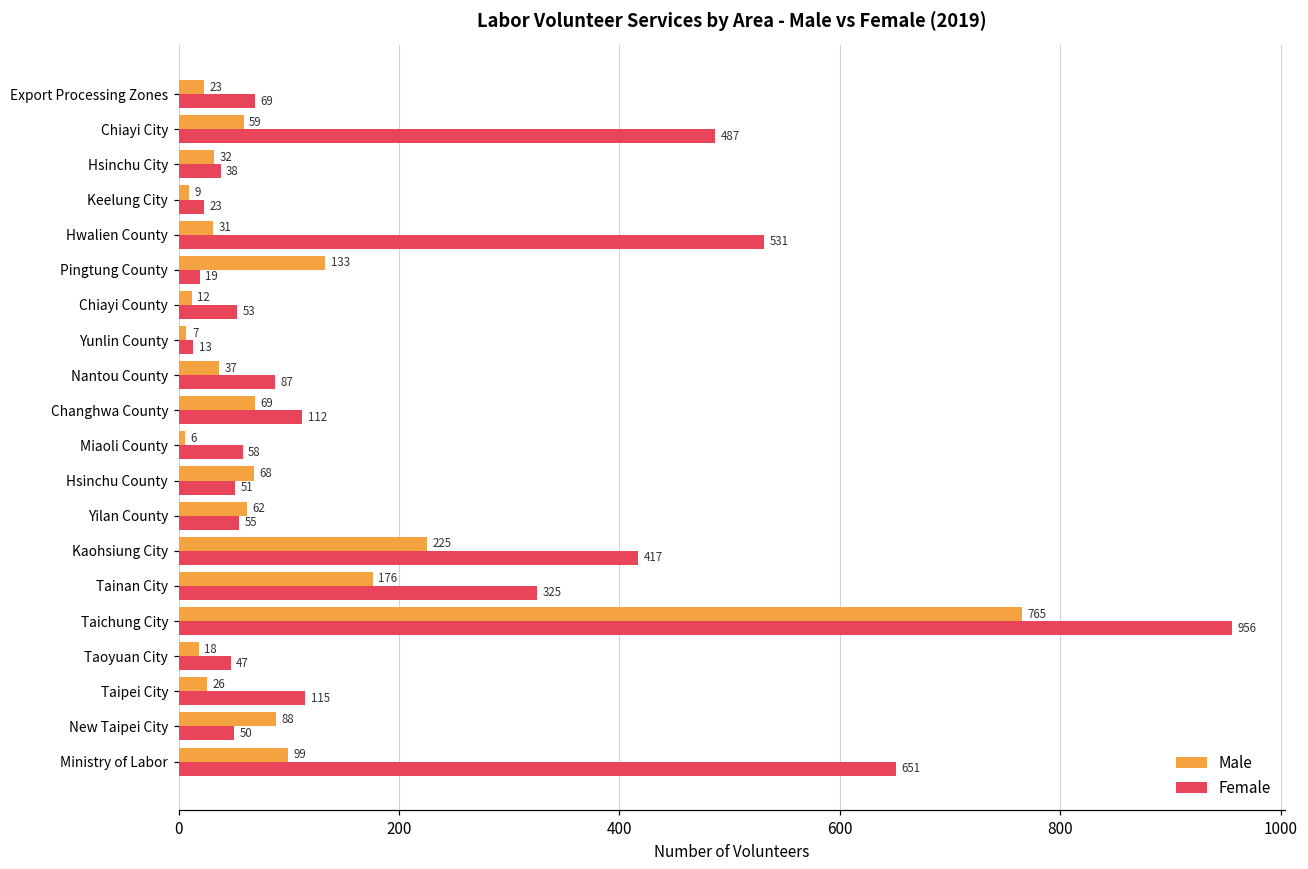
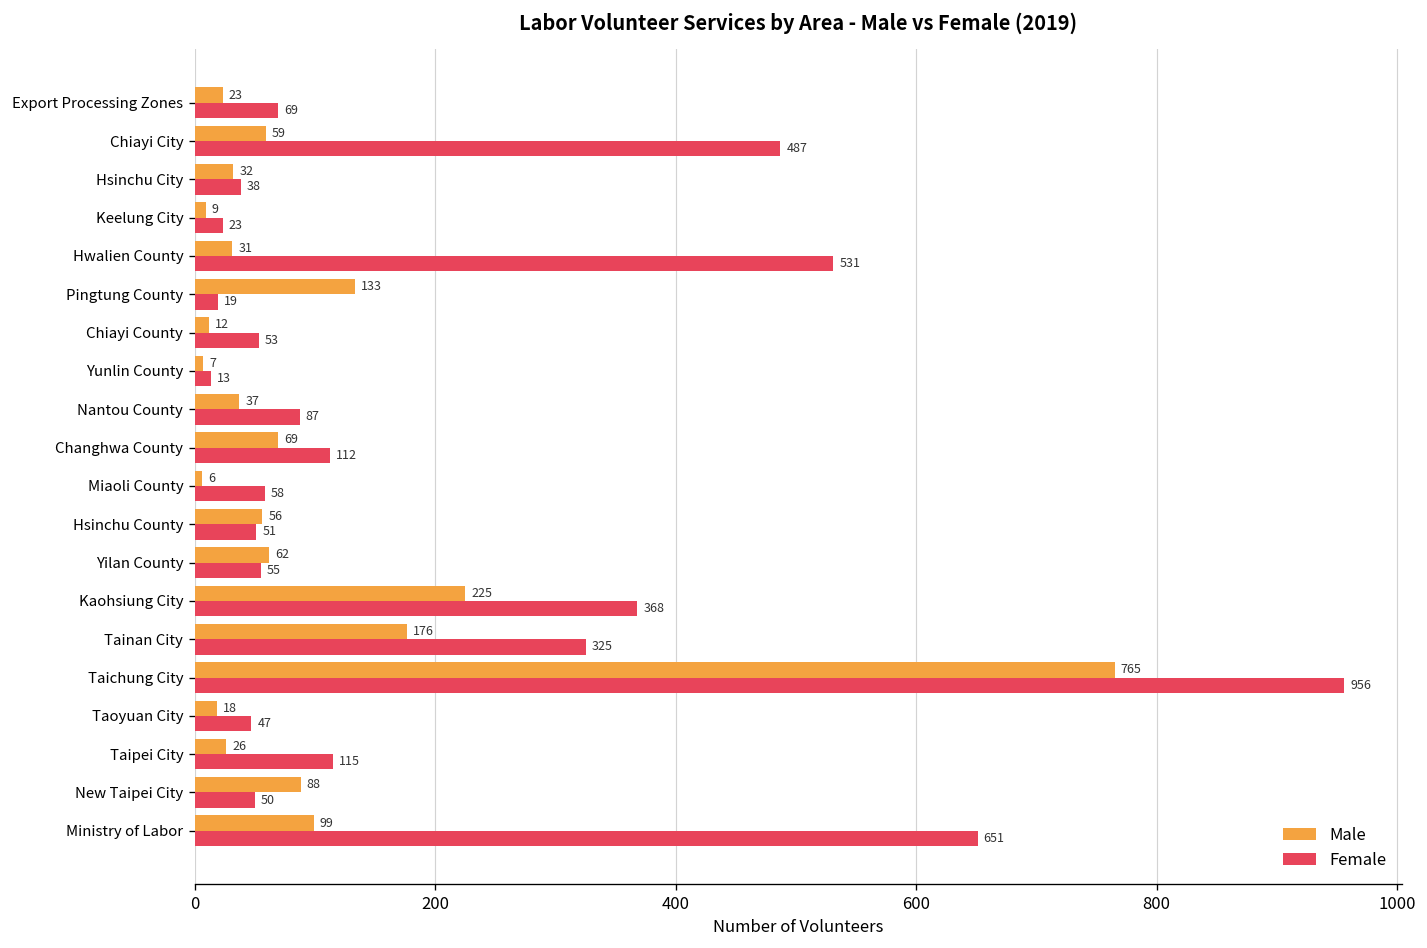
Male, Hsinchu County: 68 -> 56
Female, Kaohsiung City: 417 -> 368
